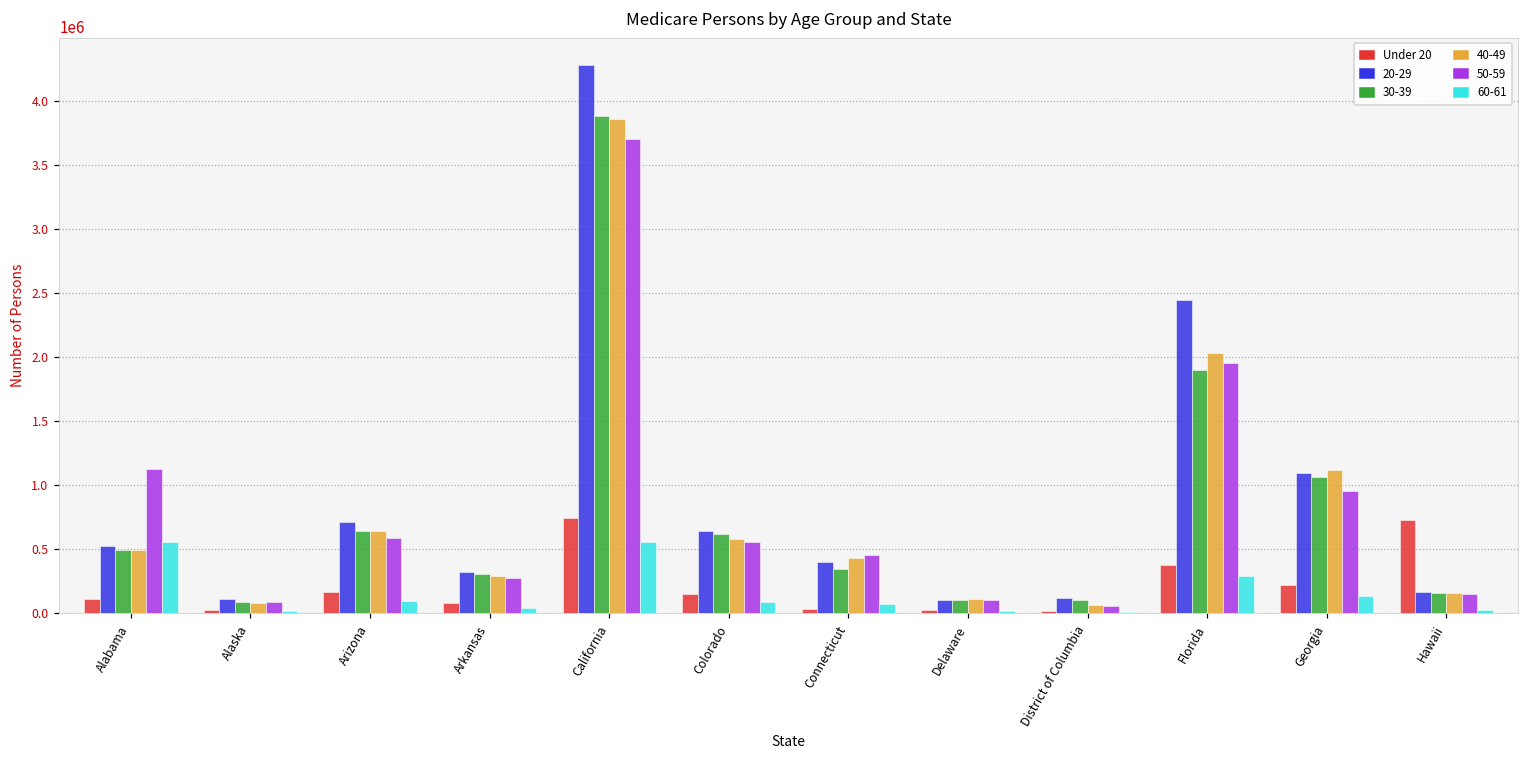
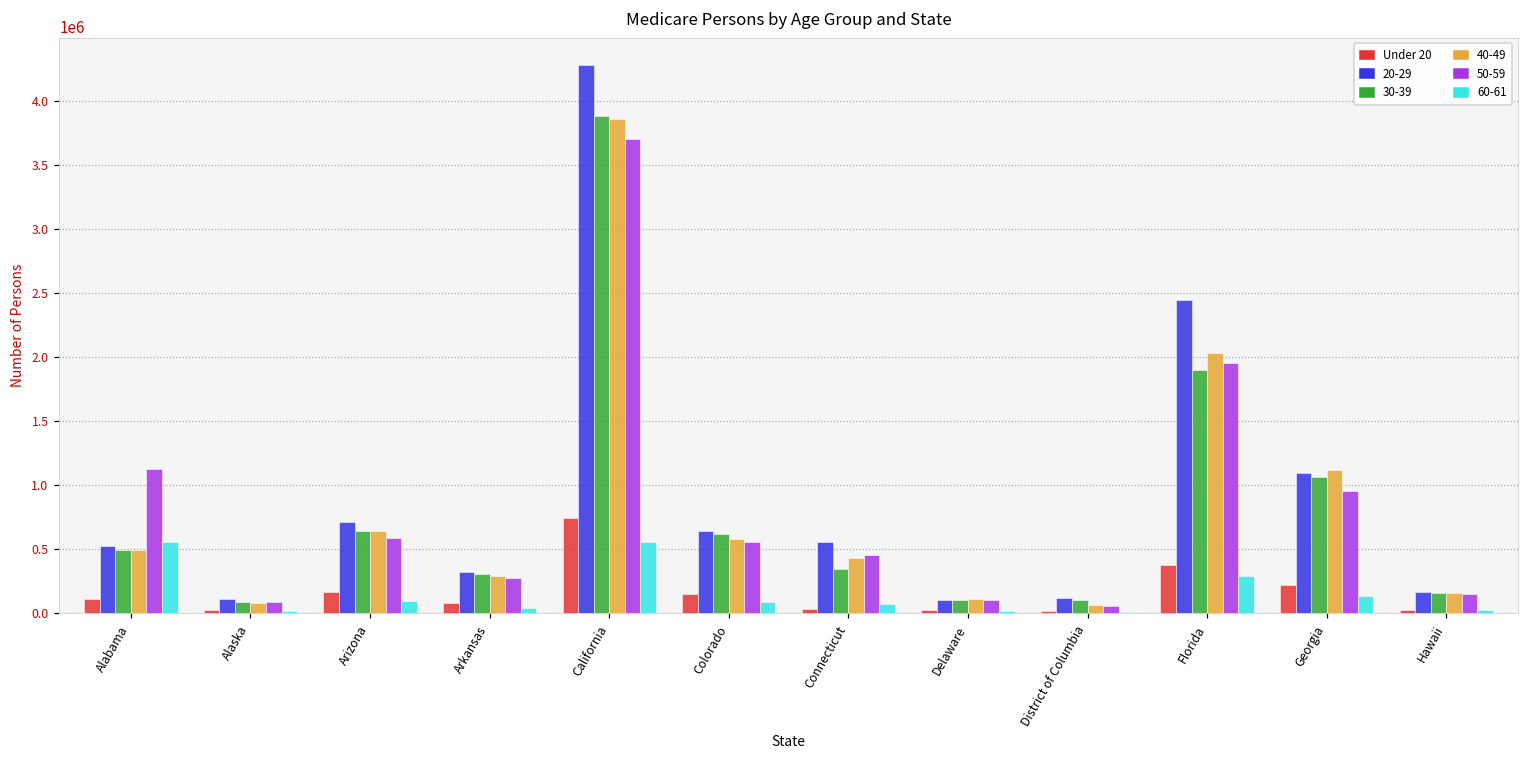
20-29, Connecticut: 400000 -> 550000
Under 20, Hawaii: 720000 -> 30000
